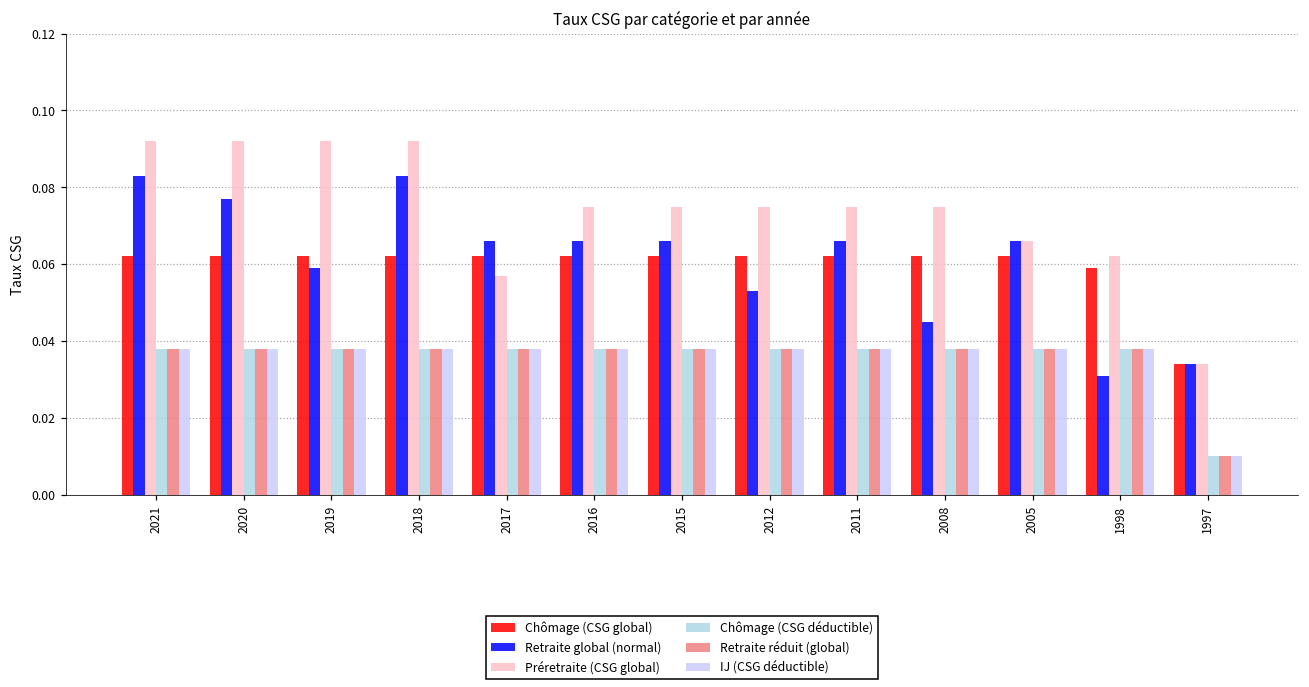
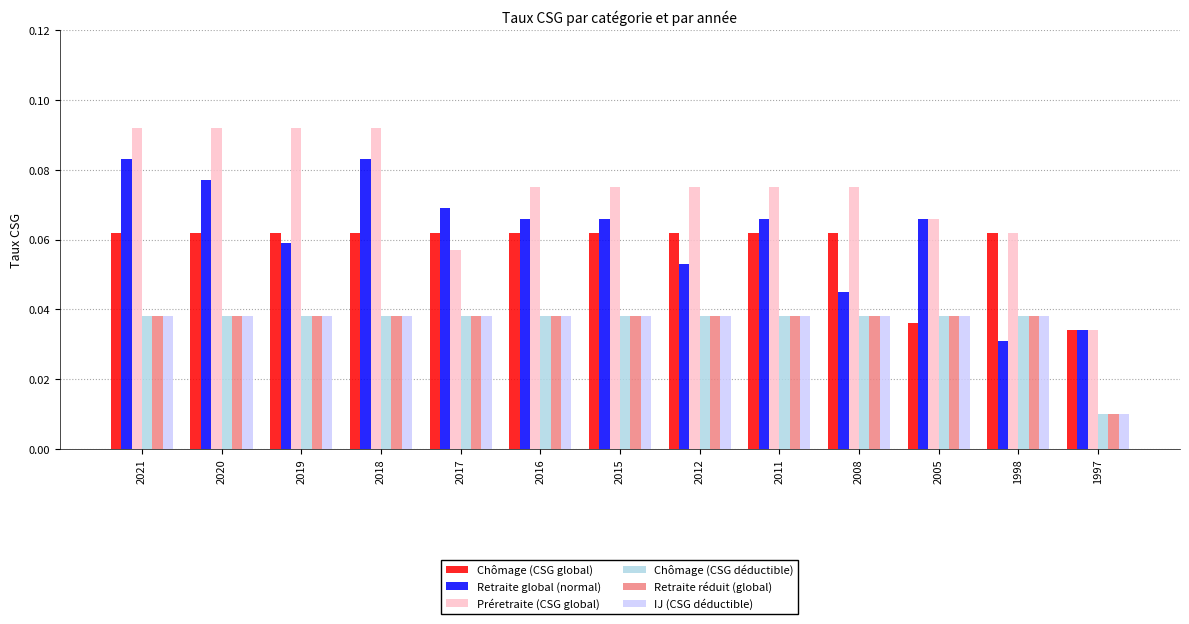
Retraite global (normal), 2017: 0.066 -> 0.069
Chômage (CSG global), 2005: 0.062 -> 0.036
Chômage (CSG global), 1998: 0.059 -> 0.062
